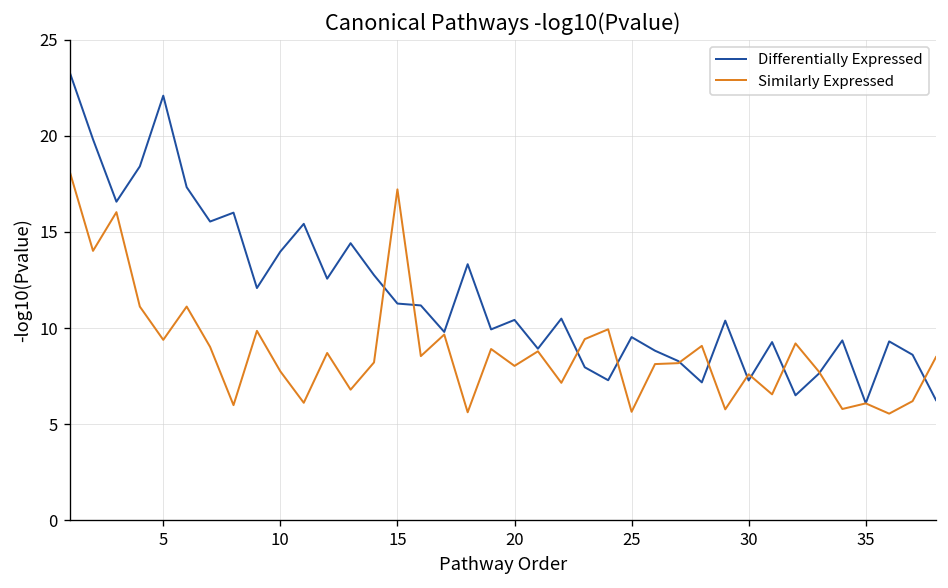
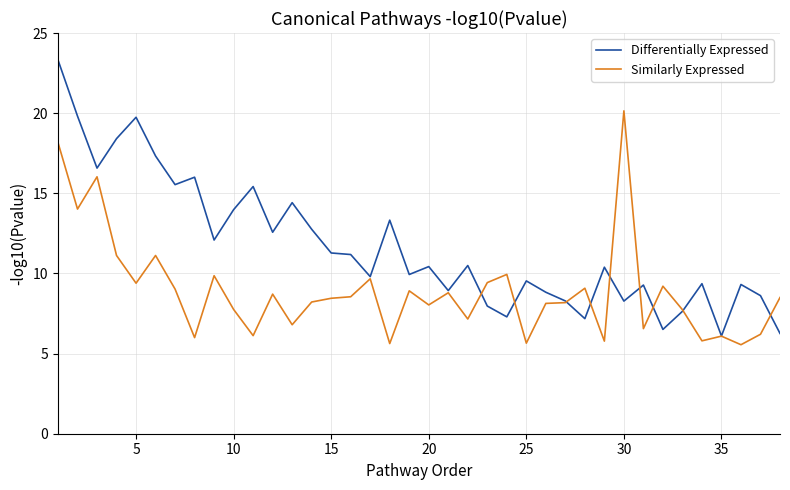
Differentially Expressed, 5: 22.1 -> 19.7
Similarly Expressed, 15: 17.2 -> 8.5
Differentially Expressed, 30: 7.3 -> 8.3
Similarly Expressed, 30: 7.6 -> 20.1
